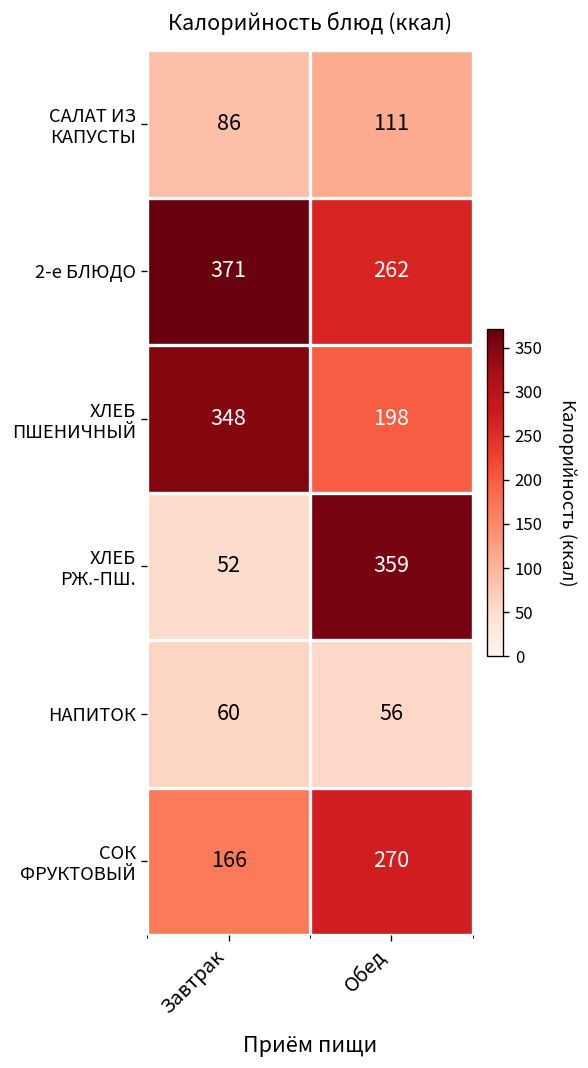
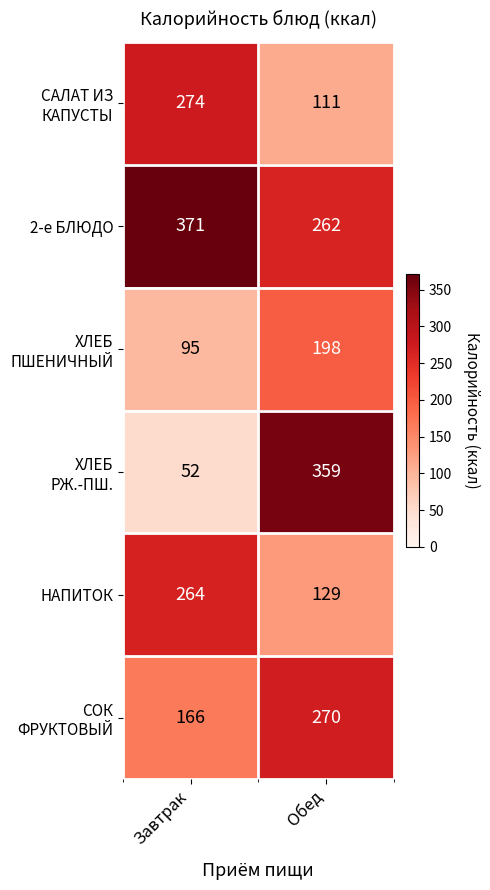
САЛАТ ИЗ КАПУСТЫ, Завтрак: 86 -> 274
ХЛЕБ ПШЕНИЧНЫЙ, Завтрак: 348 -> 95
НАПИТОК, Завтрак: 60 -> 264
НАПИТОК, Обед: 56 -> 129
